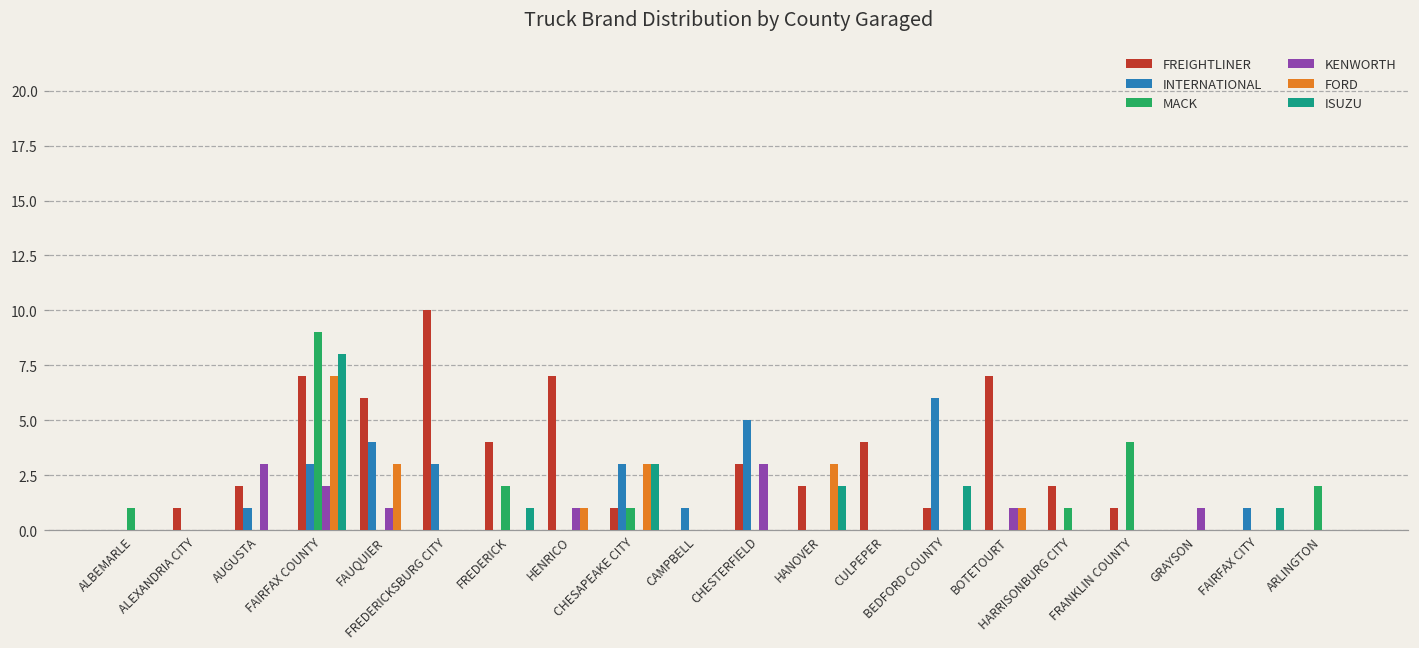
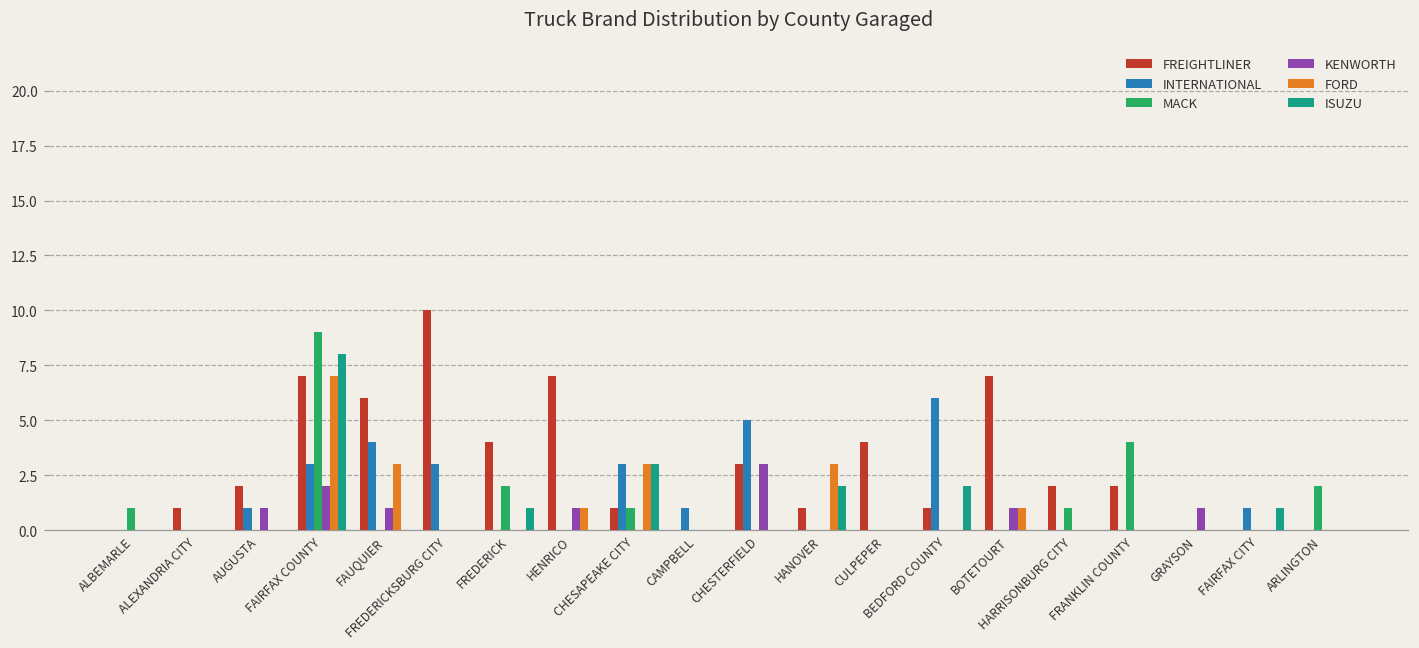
KENWORTH, AUGUSTA: 3 -> 1
FREIGHTLINER, HANOVER: 2 -> 1
FREIGHTLINER, FRANKLIN COUNTY: 1 -> 2
